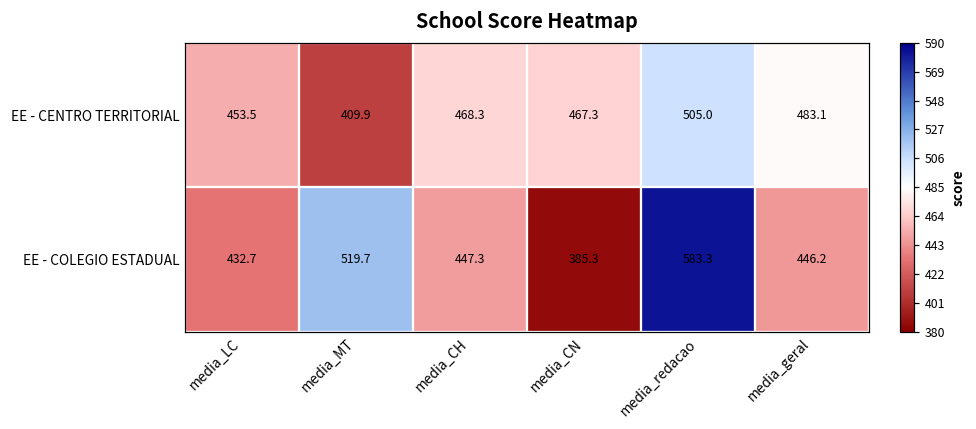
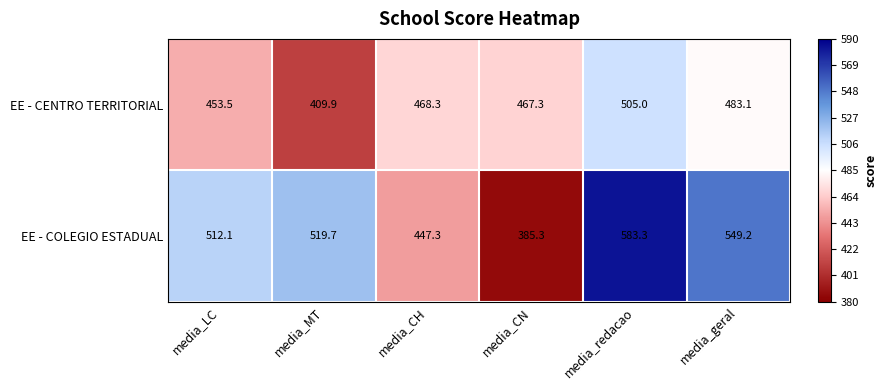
EE - COLEGIO ESTADUAL, media_LC: 432.7 -> 512.1
EE - COLEGIO ESTADUAL, media_geral: 446.2 -> 549.2
